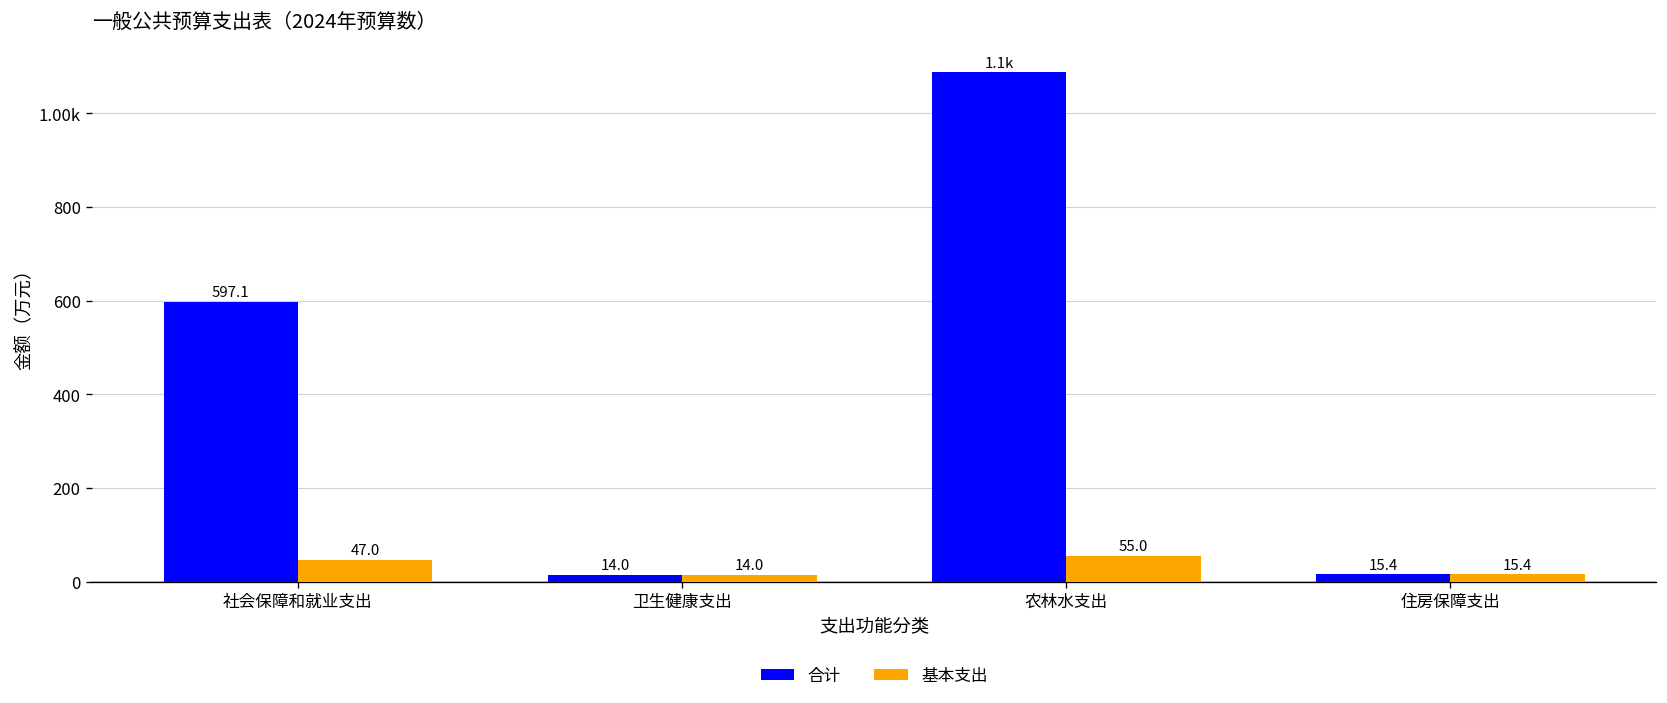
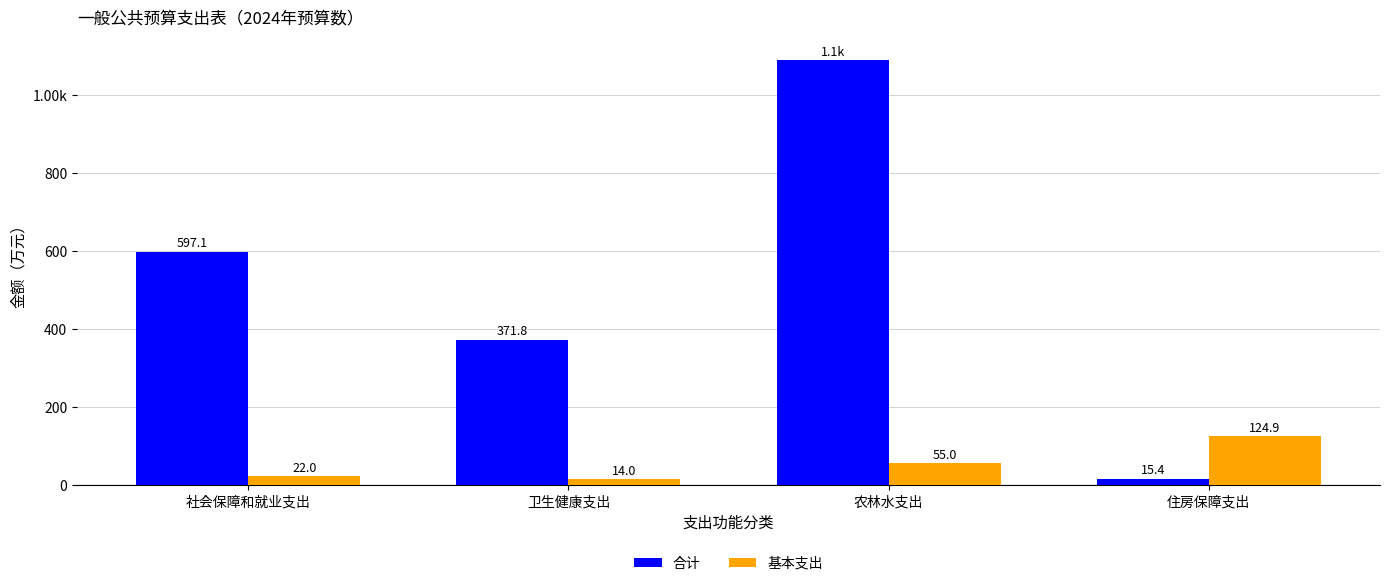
基本支出, 社会保障和就业支出: 47.0 -> 22.0
合计, 卫生健康支出: 14.0 -> 371.8
基本支出, 住房保障支出: 15.4 -> 124.9
